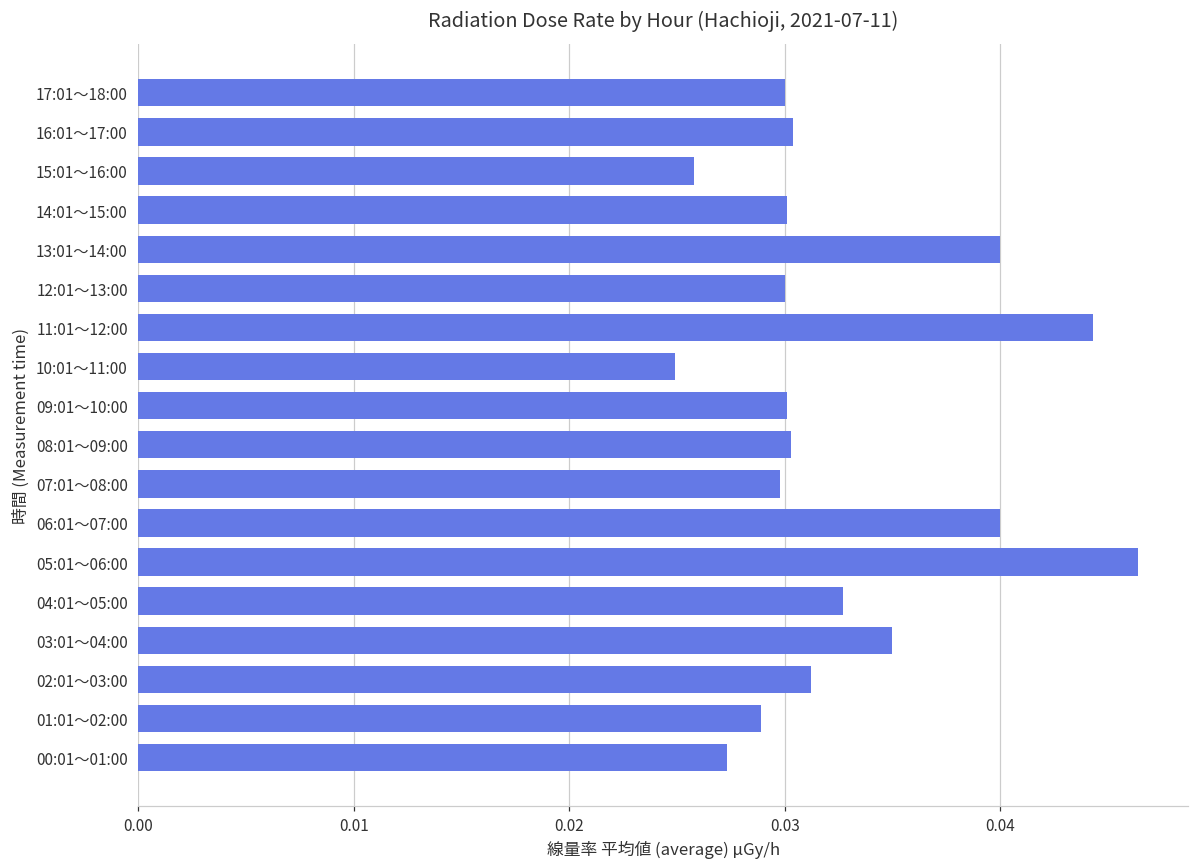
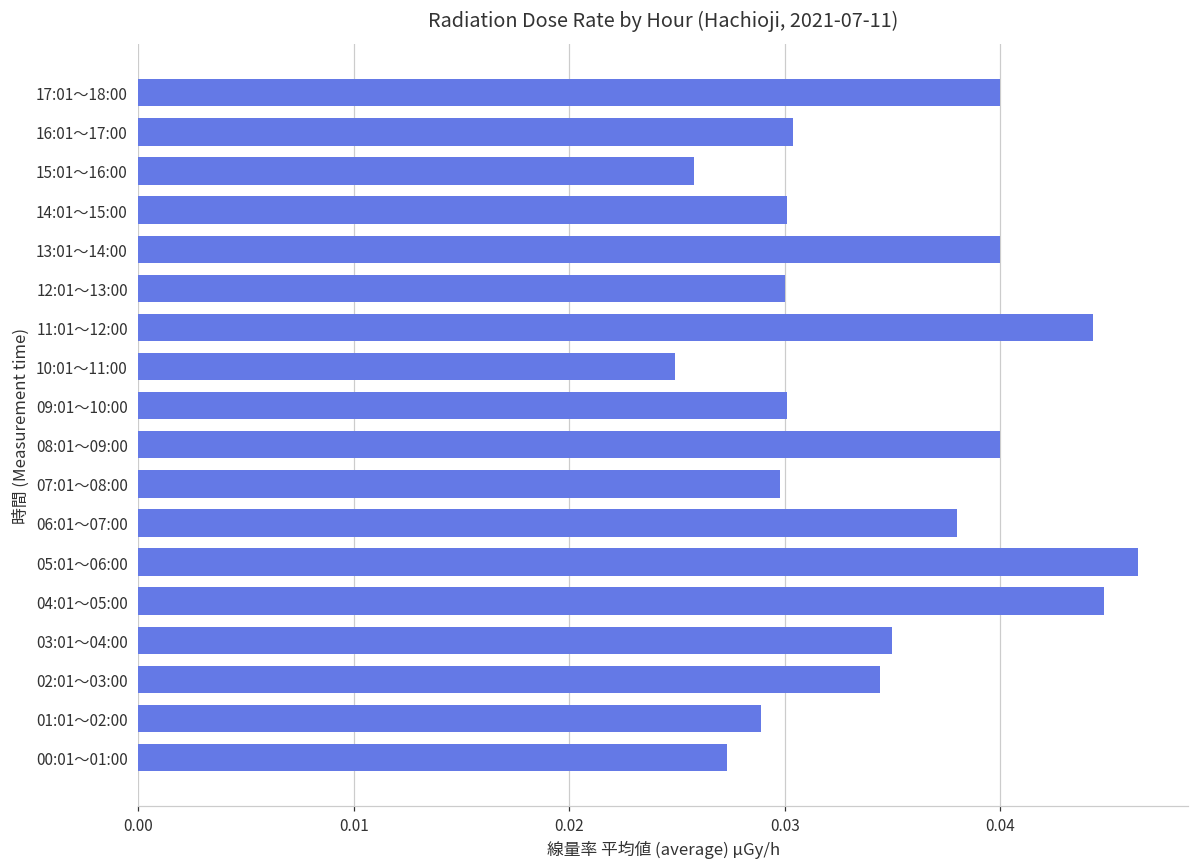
17:01～18:00: 0.03 -> 0.04
08:01～09:00: 0.0303 -> 0.0400
06:01～07:00: 0.040 -> 0.038
04:01～05:00: 0.0327 -> 0.0448
02:01～03:00: 0.0312 -> 0.0344
